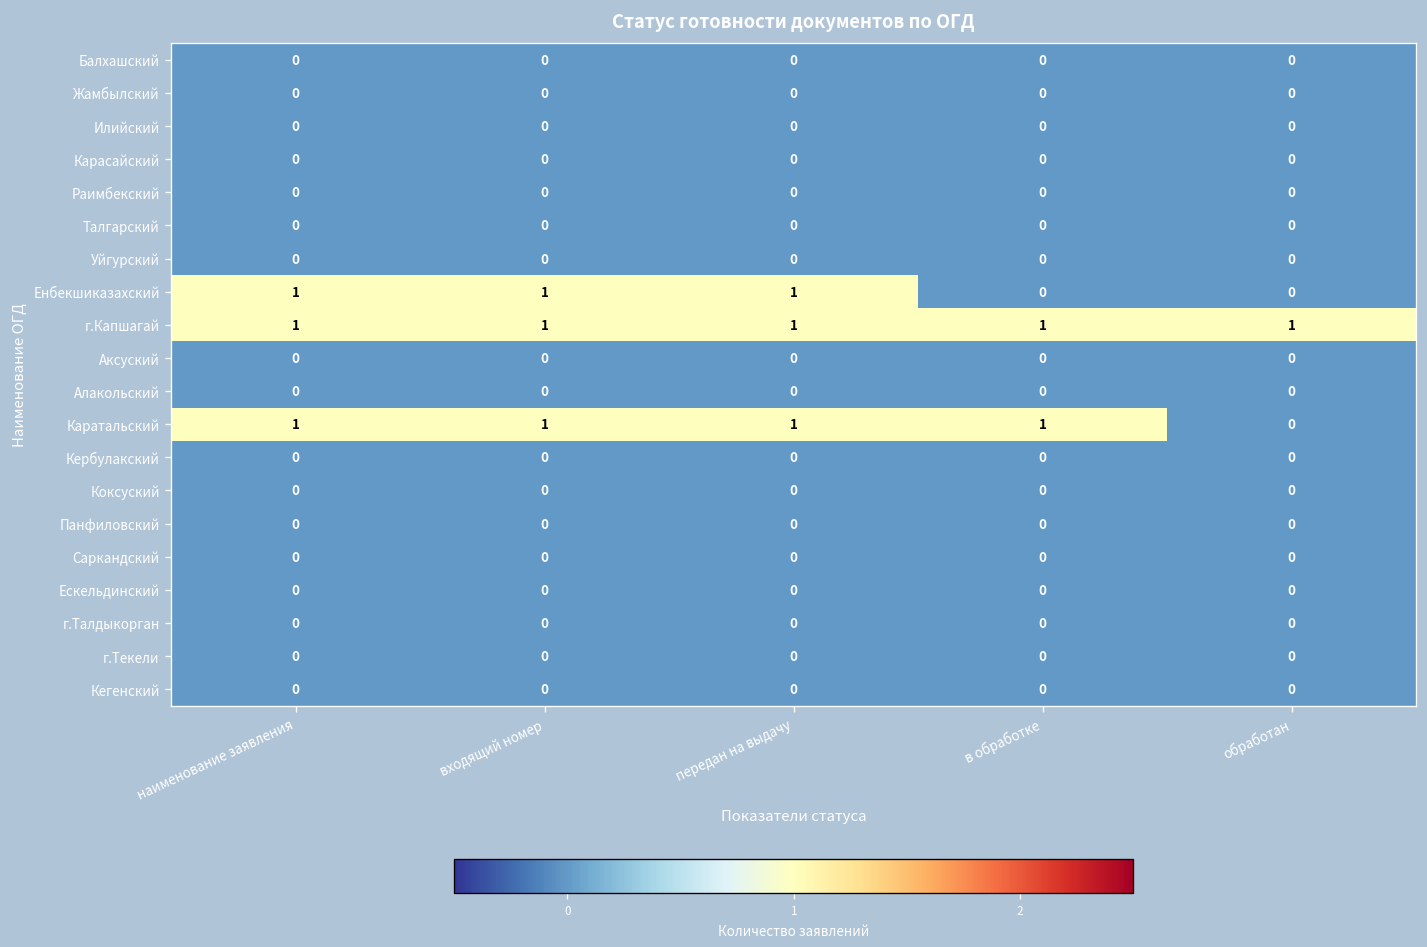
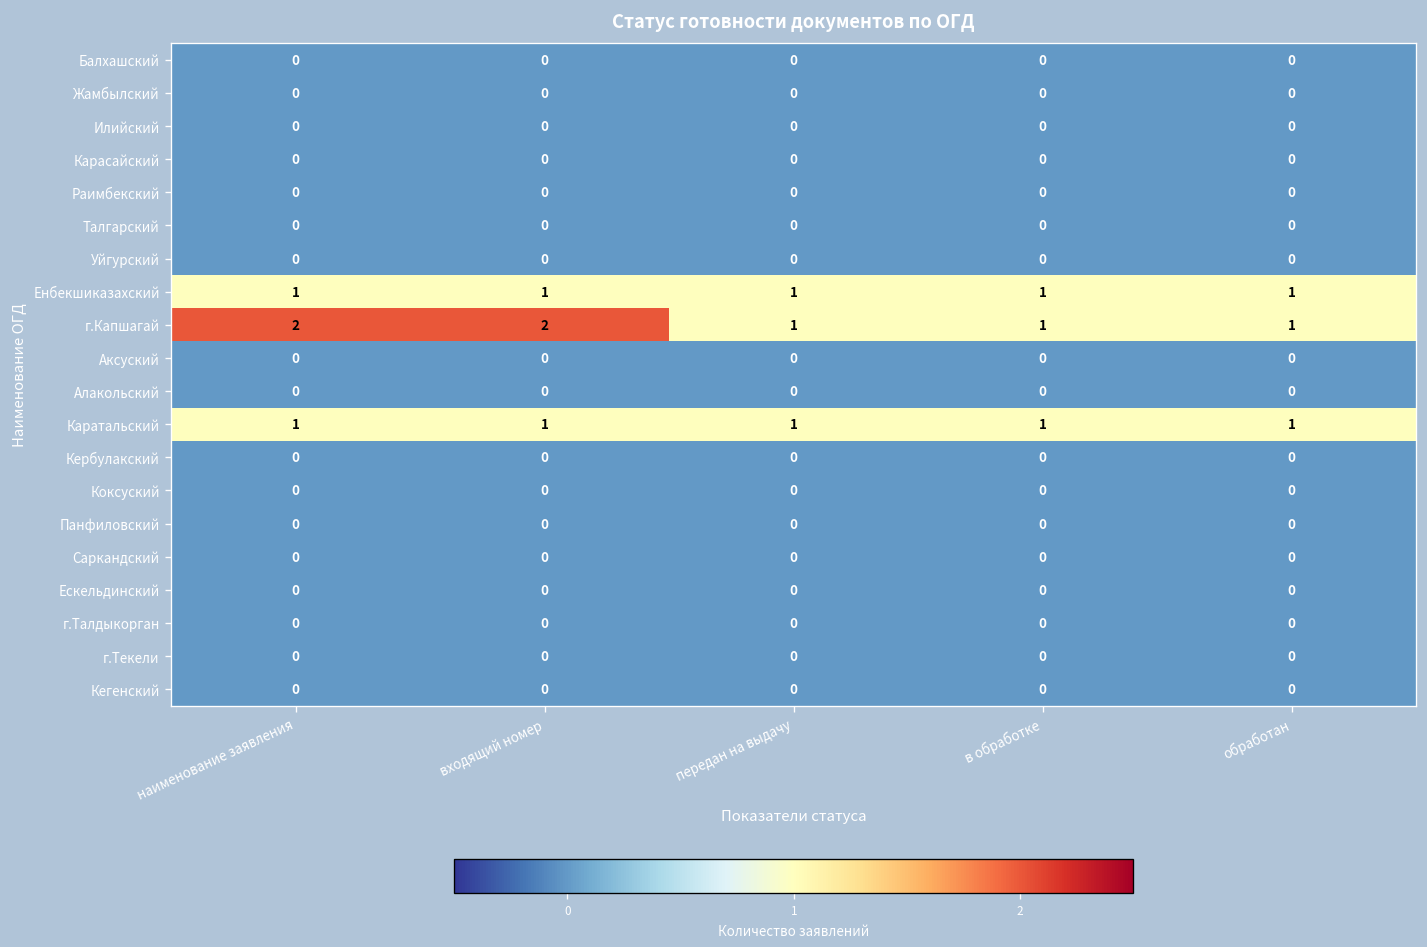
Енбекшиказахский, в обработке: 0 -> 1
Енбекшиказахский, обработан: 0 -> 1
г.Капшагай, наименование заявления: 1 -> 2
г.Капшагай, входящий номер: 1 -> 2
Каратальский, обработан: 0 -> 1
